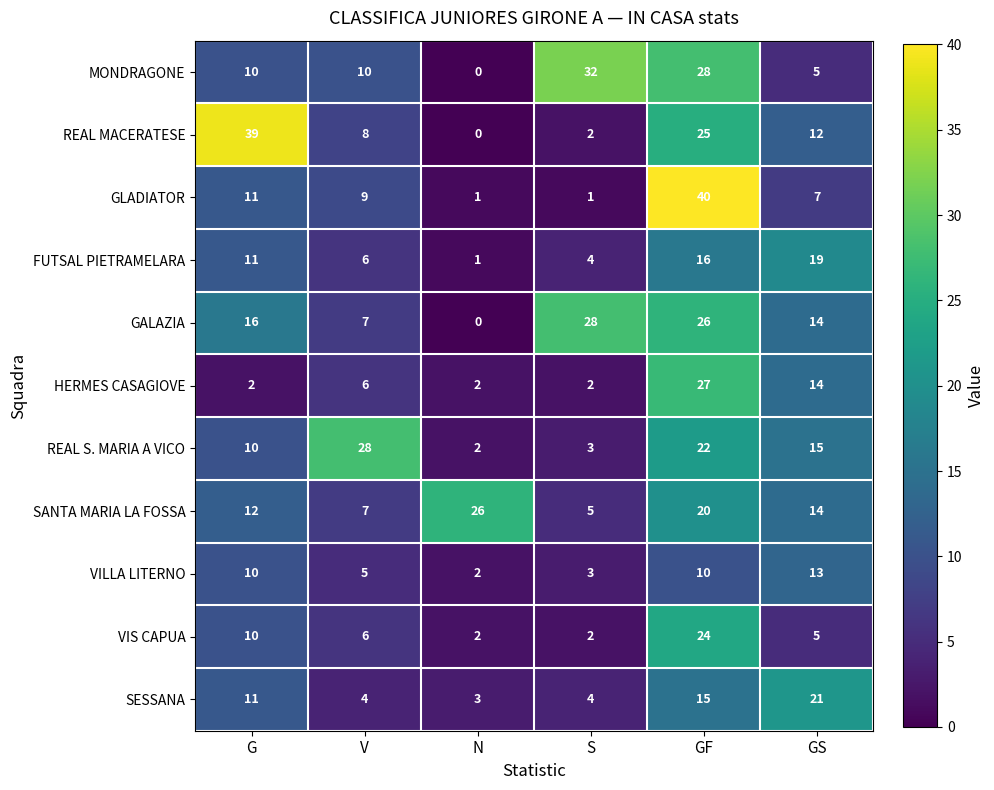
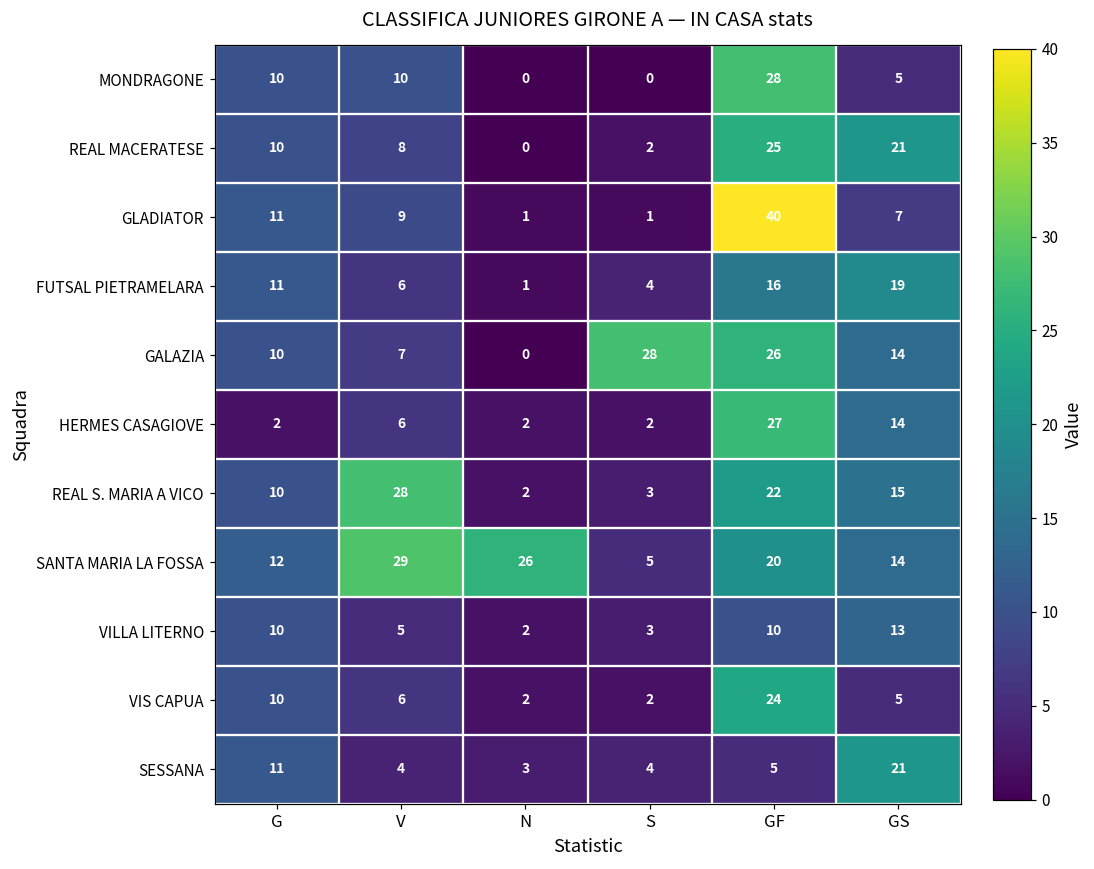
MONDRAGONE, S: 32 -> 0
REAL MACERATESE, G: 39 -> 10
REAL MACERATESE, GS: 12 -> 21
GALAZIA, G: 16 -> 10
SANTA MARIA LA FOSSA, V: 7 -> 29
SESSANA, GF: 15 -> 5
